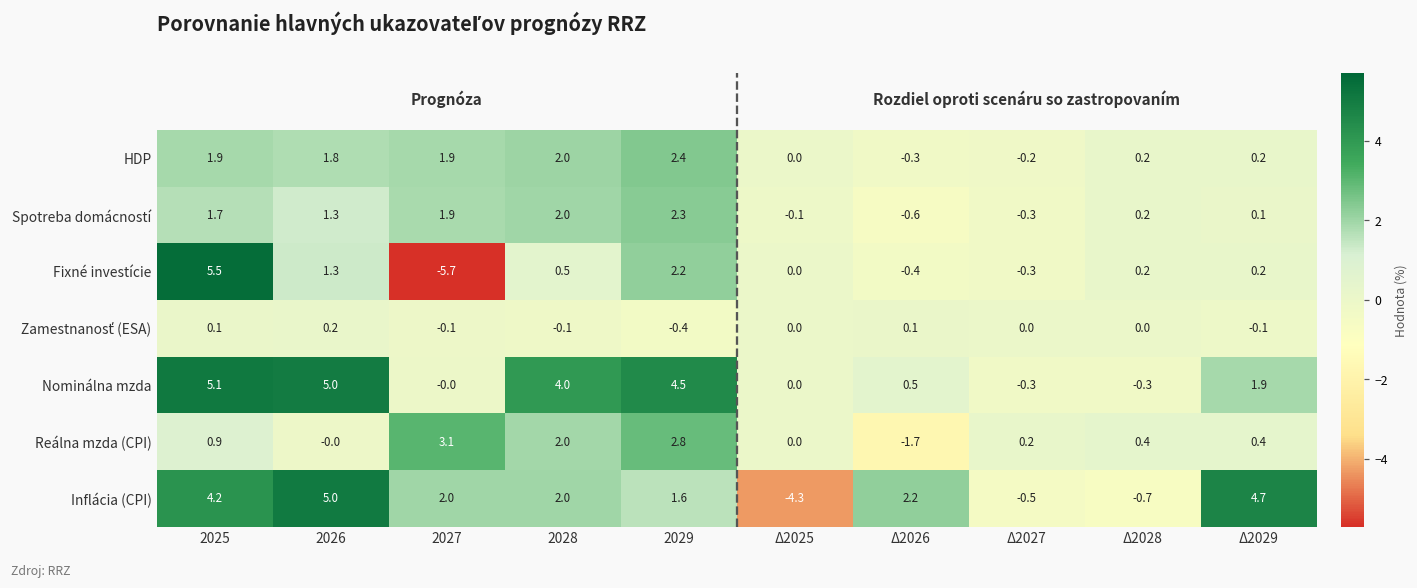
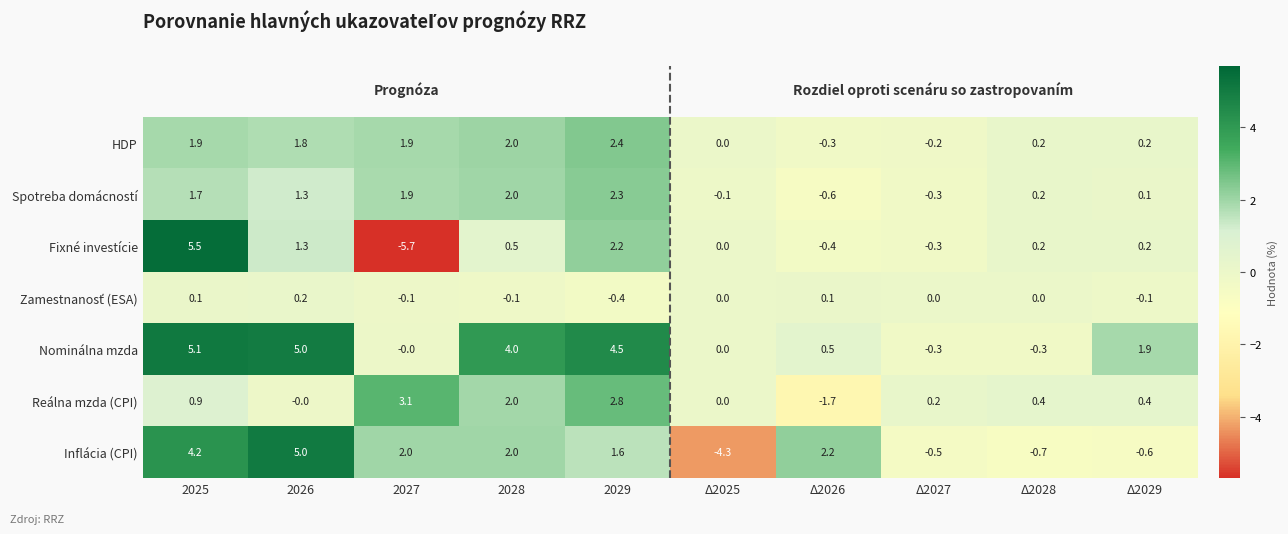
Inflácia (CPI), Δ2029: 4.7 -> -0.6
